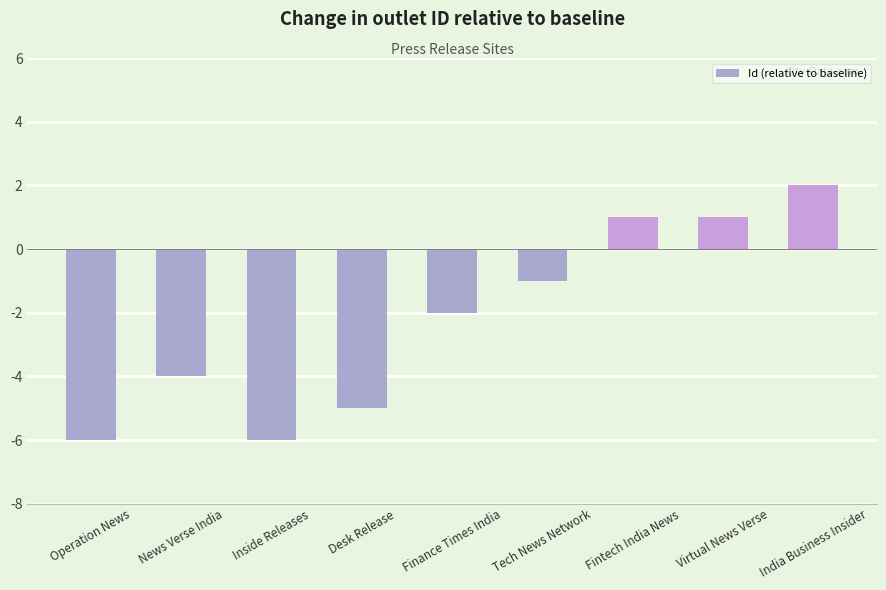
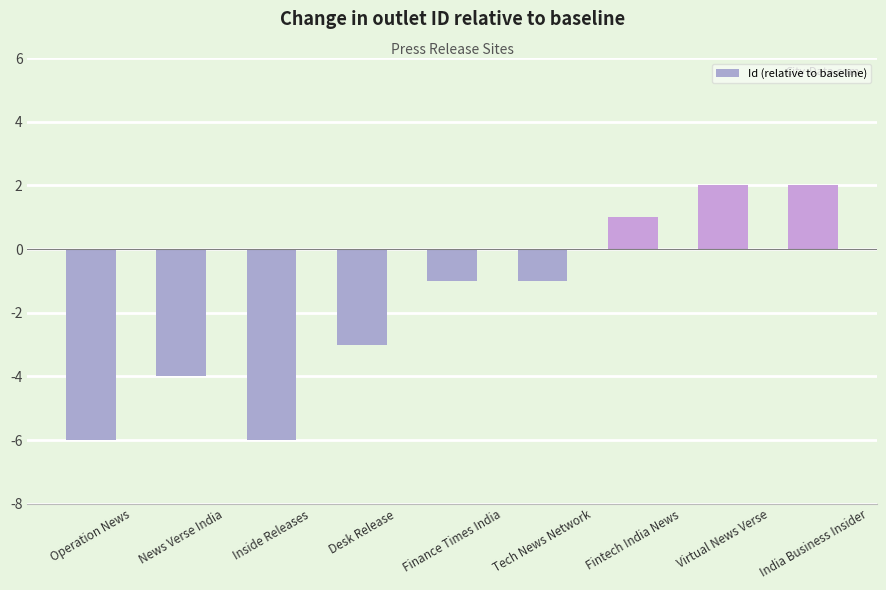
Desk Release: -5.0 -> -3.0
Finance Times India: -2.0 -> -1.0
Virtual News Verse: 1.0 -> 2.0
